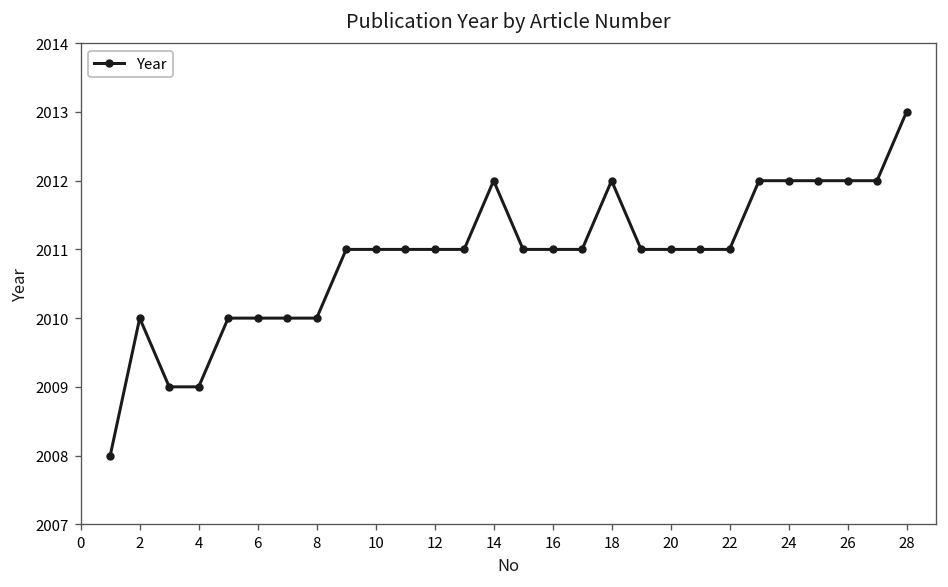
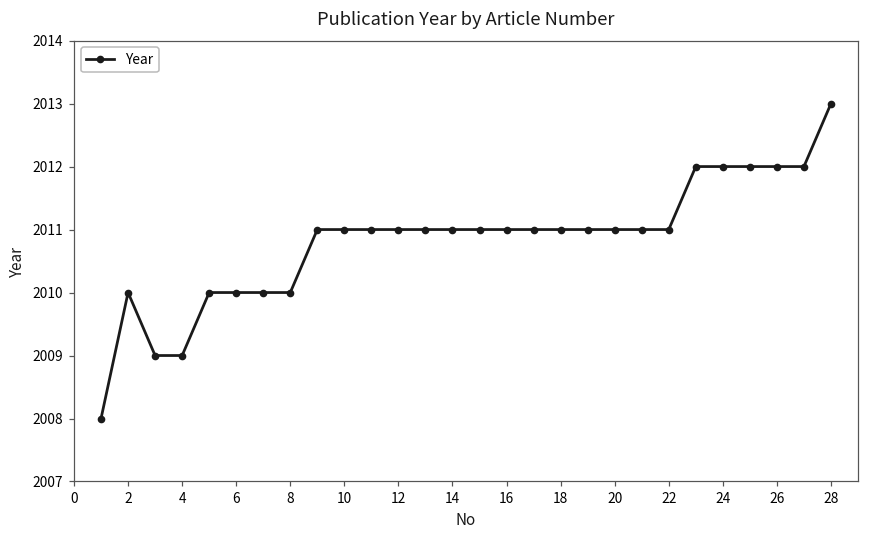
14: 2012 -> 2011
18: 2012 -> 2011
